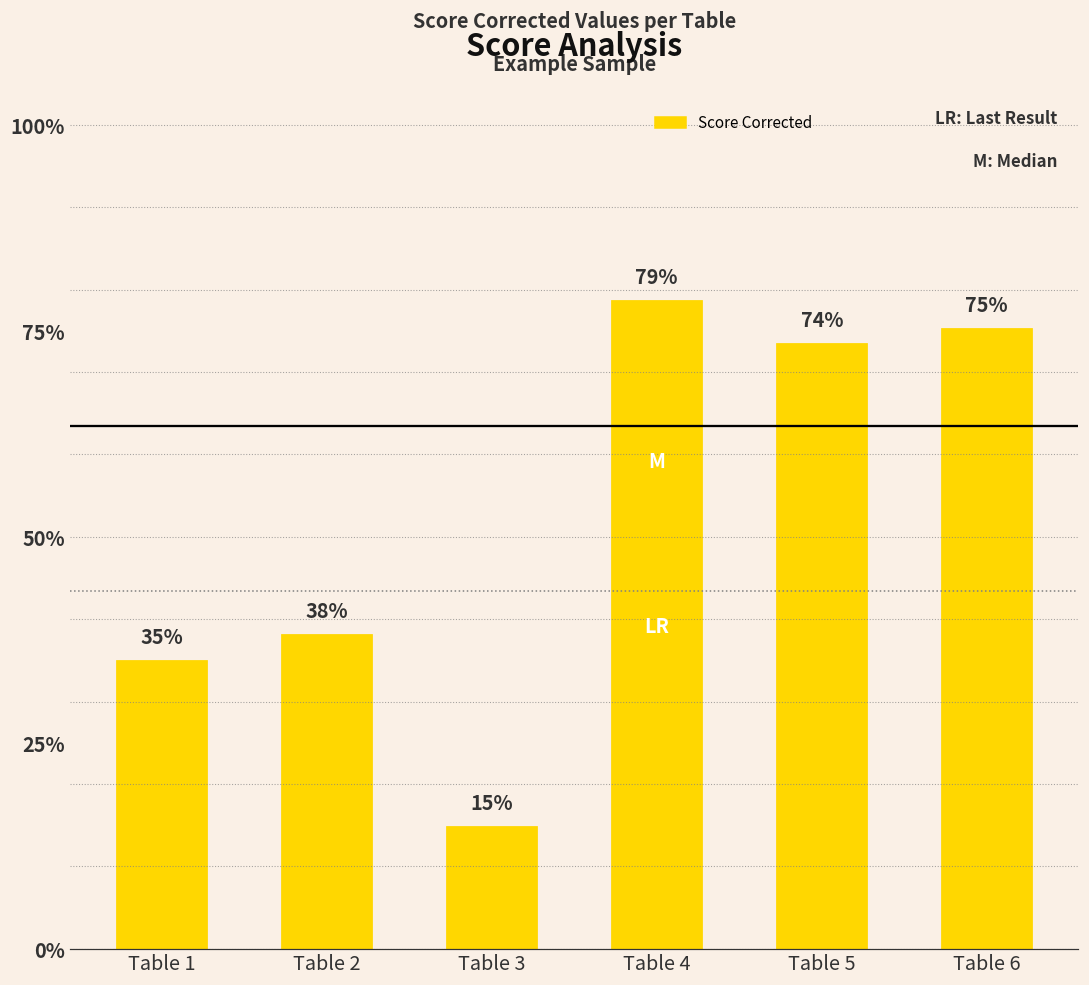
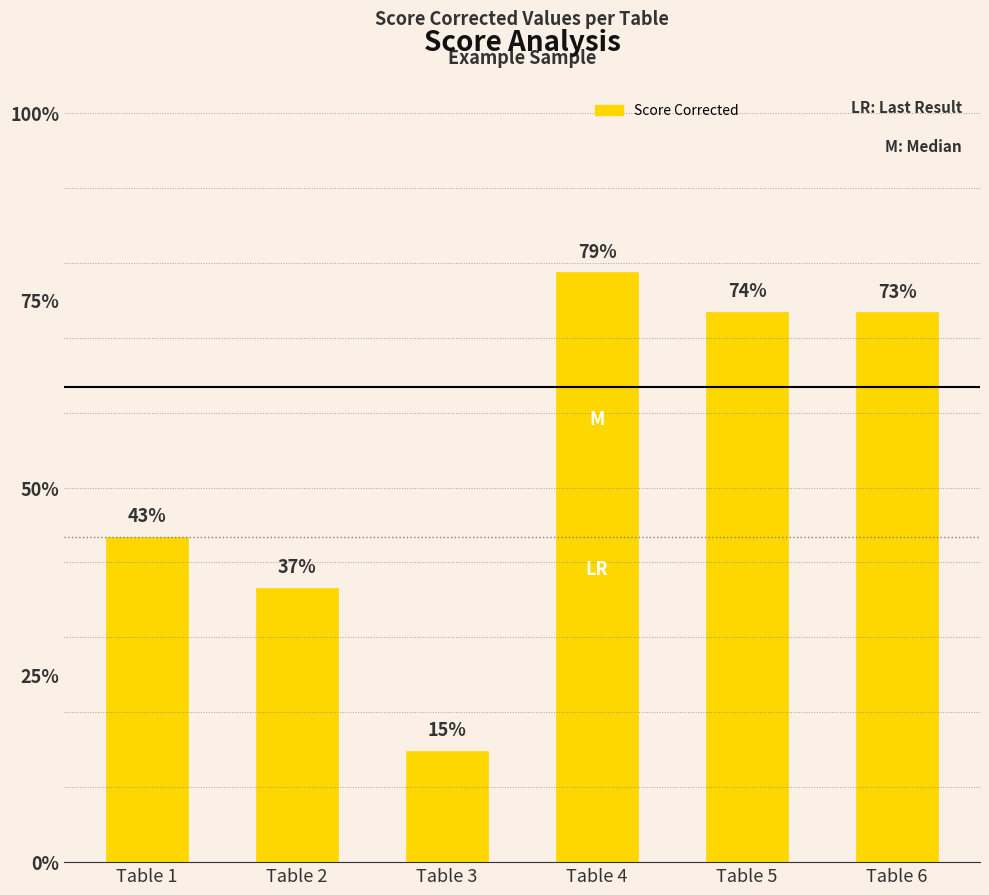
Table 1: 35% -> 43%
Table 2: 38% -> 37%
Table 6: 75% -> 73%
